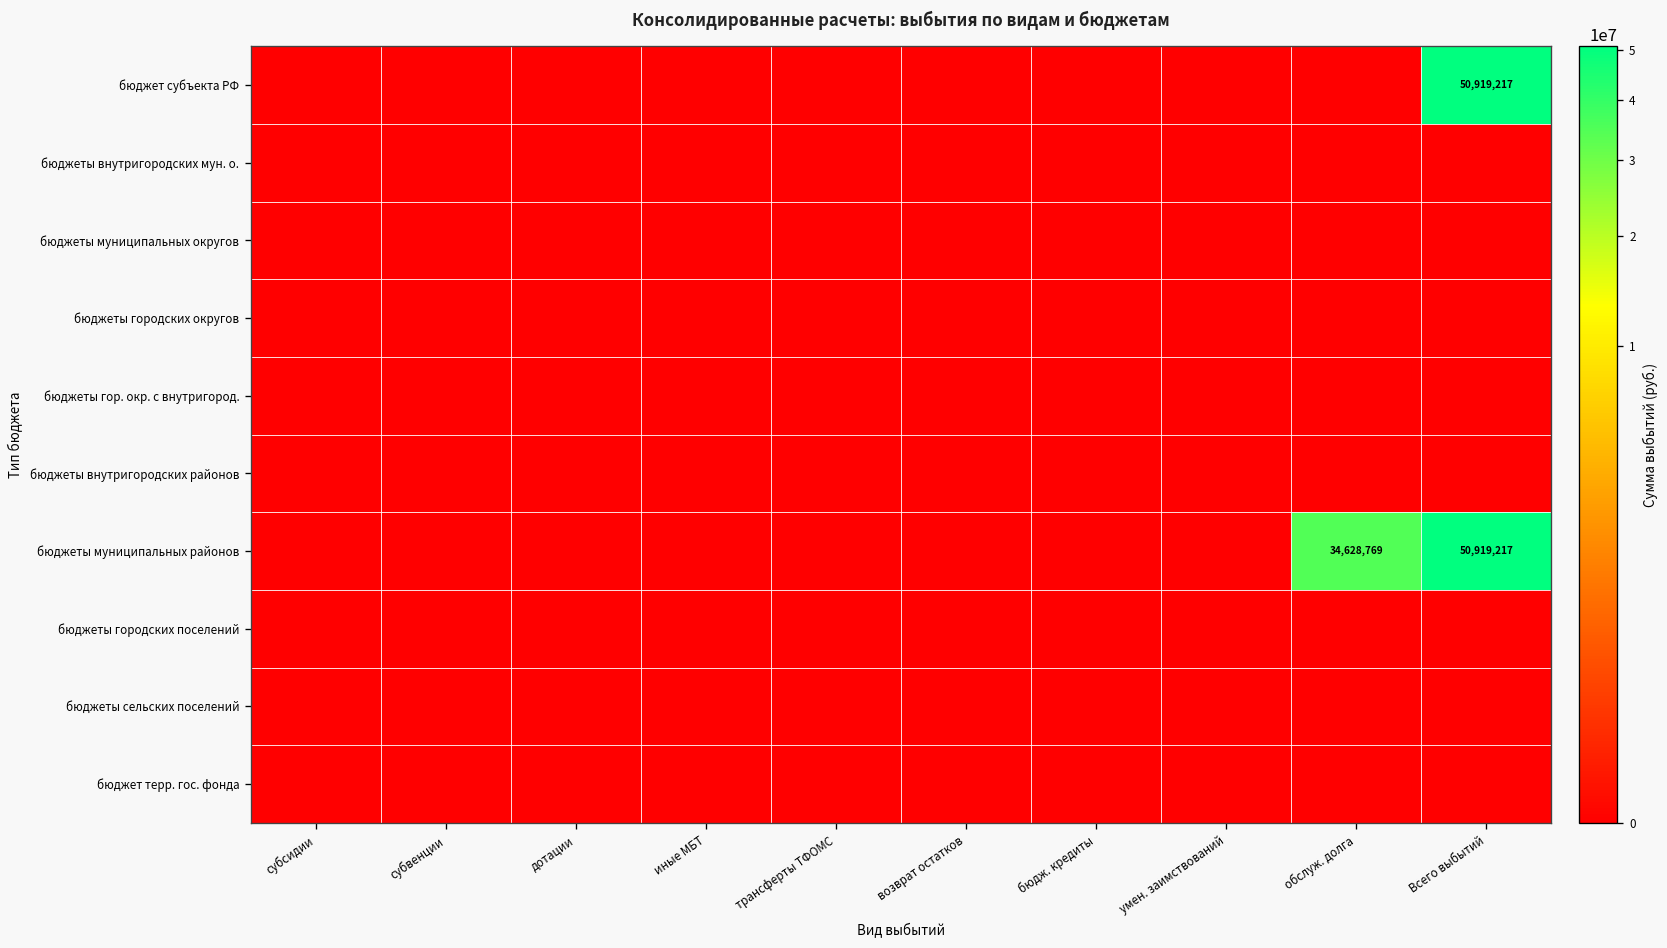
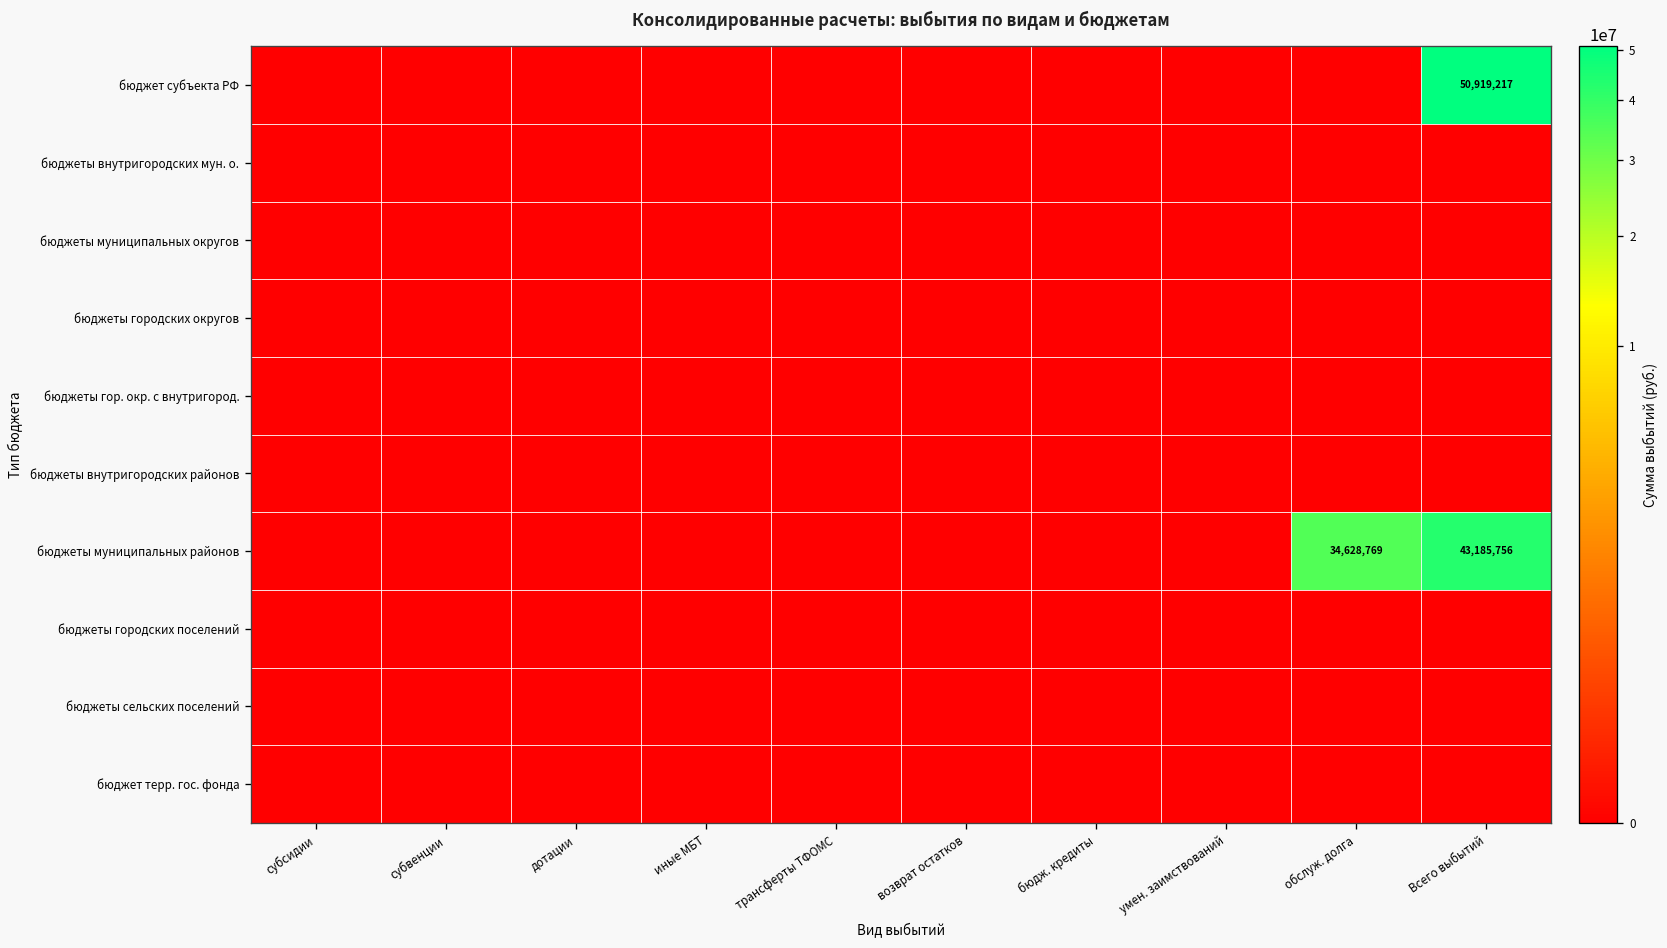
бюджеты муниципальных районов, Всего выбытий: 50,919,217 -> 43,185,756
